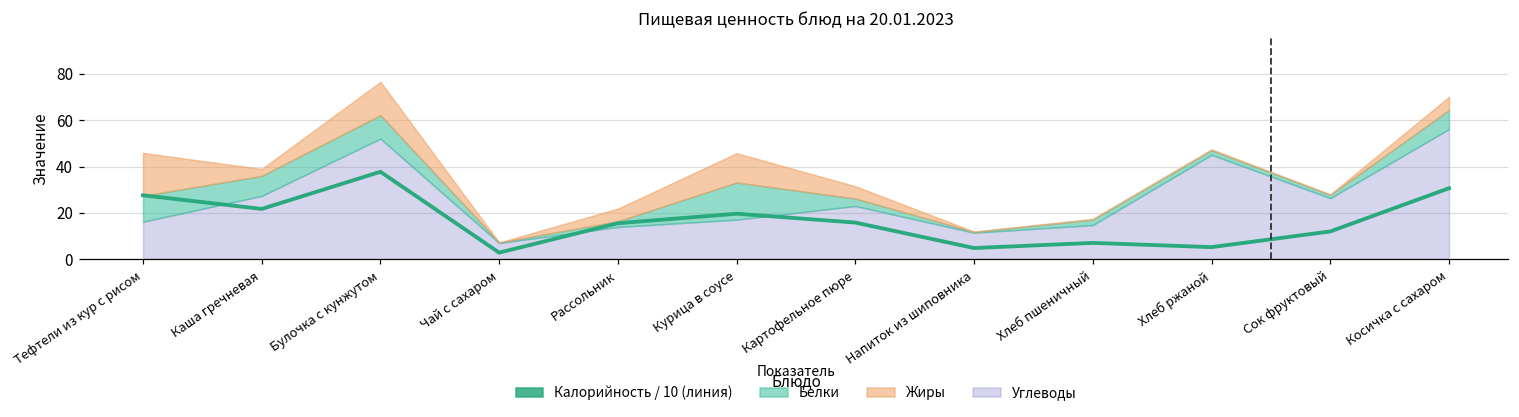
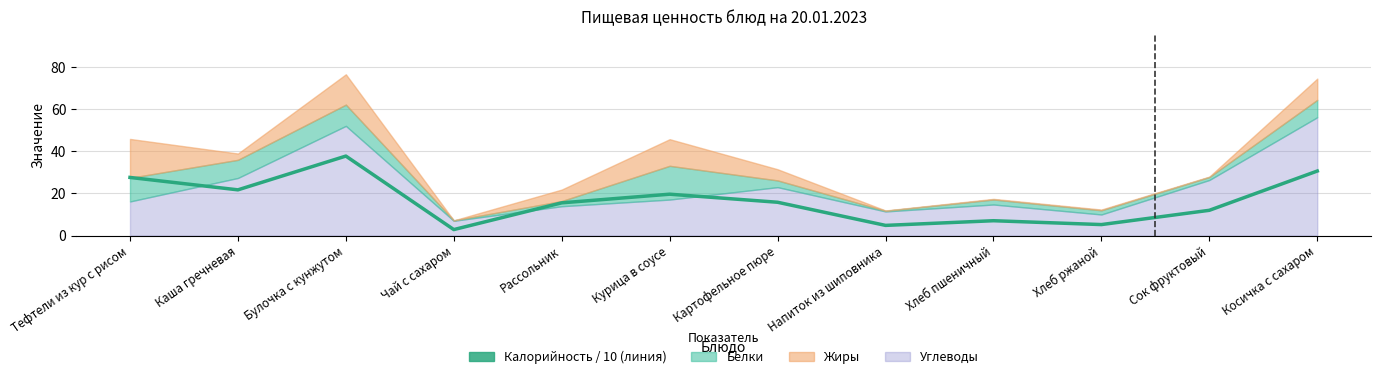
Углеводы, Хлеб ржаной: 45 -> 10
Жиры, Косичка с сахаром: 6 -> 10
